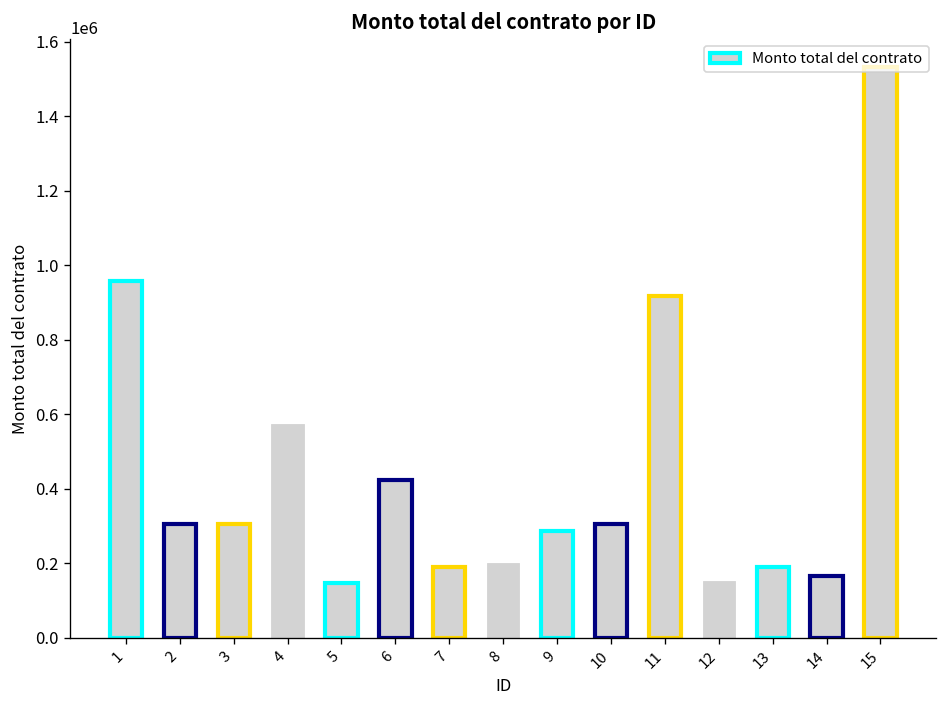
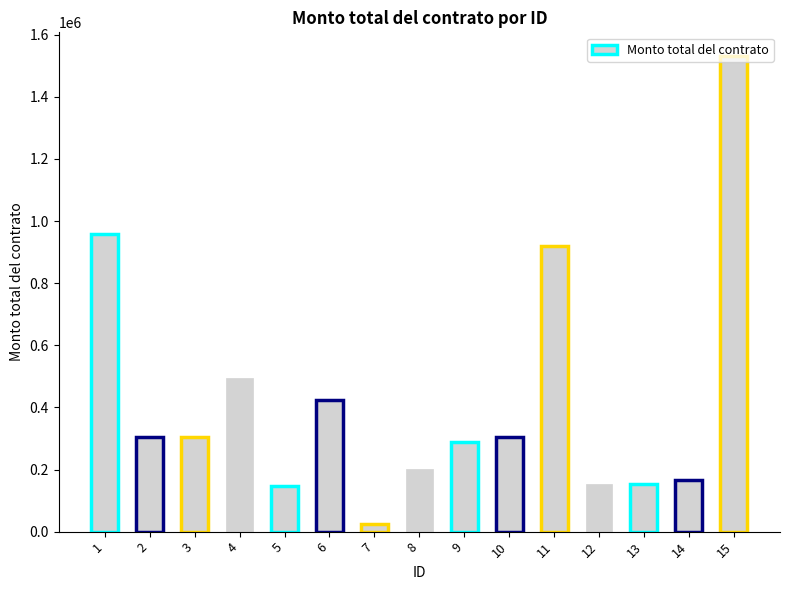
4: 570000 -> 490000
7: 190000 -> 30000
13: 190000 -> 150000
